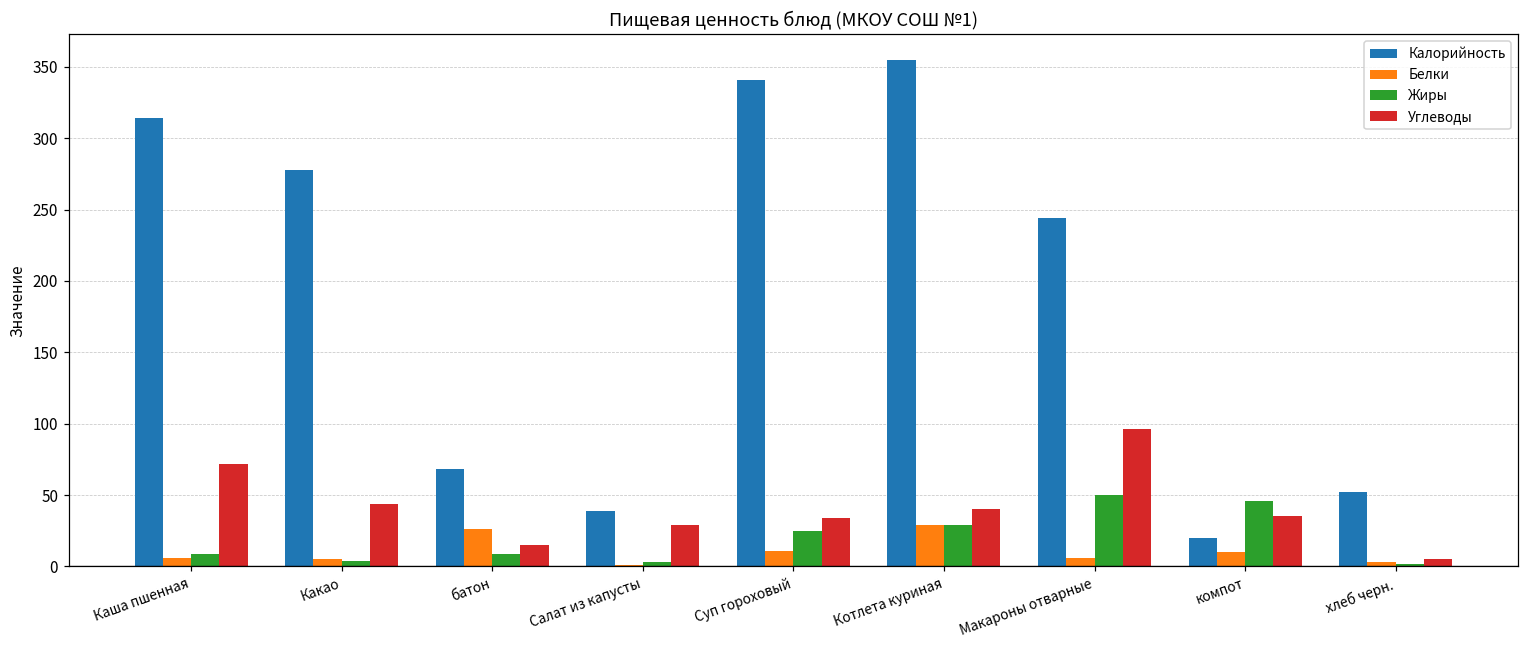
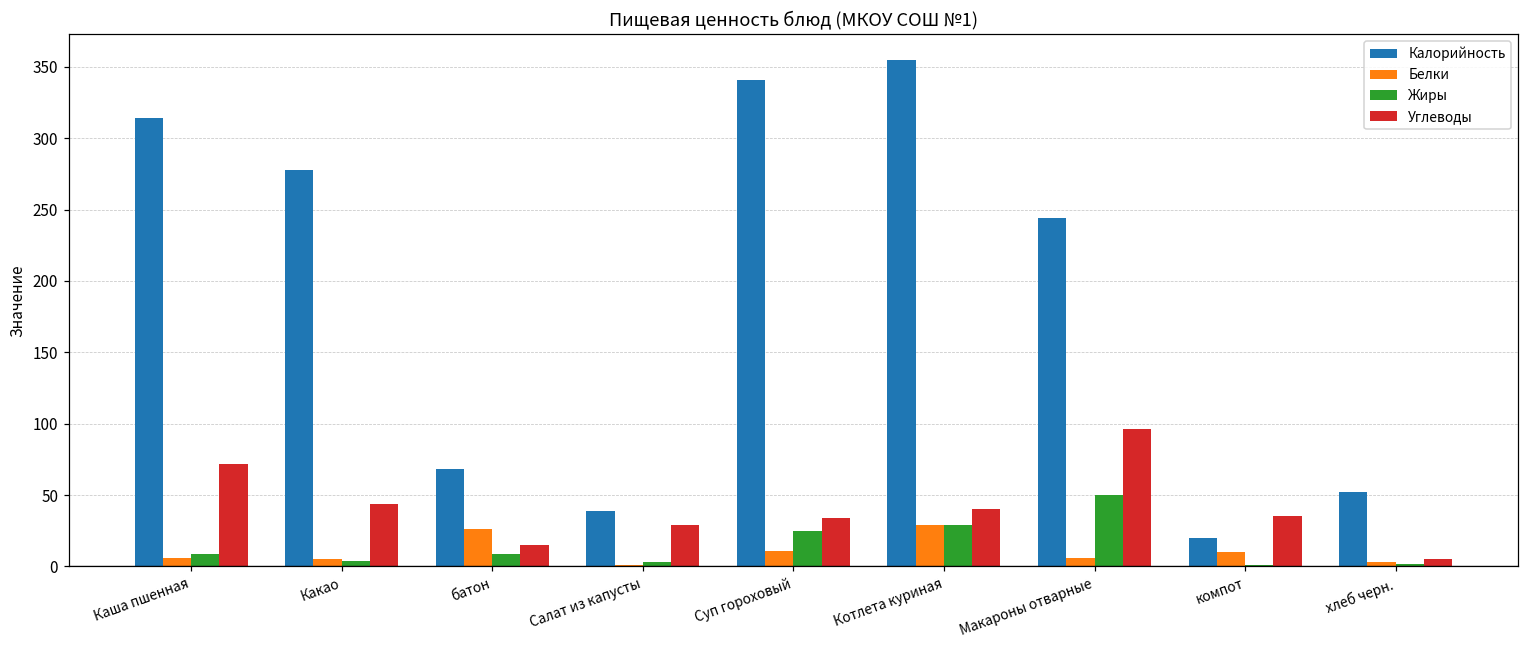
Жиры, компот: 46 -> 1
